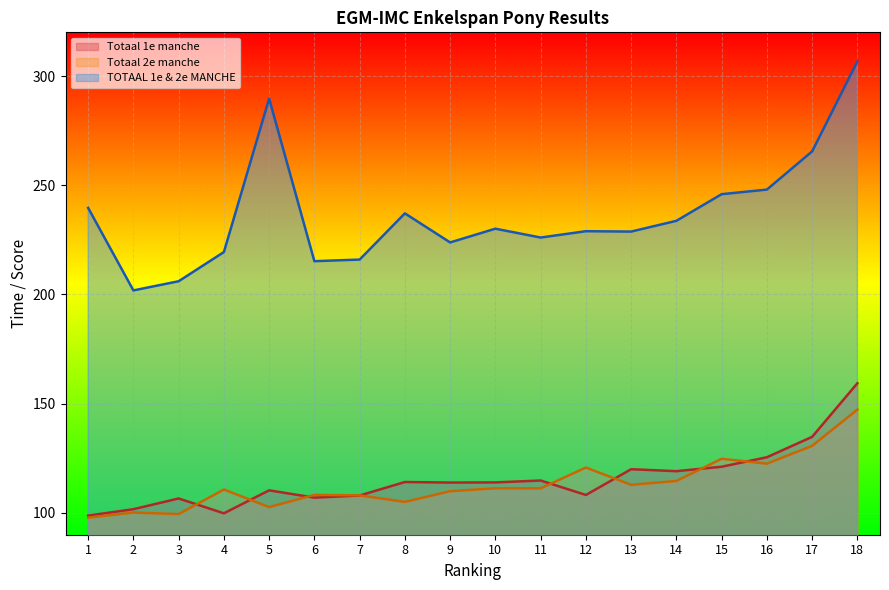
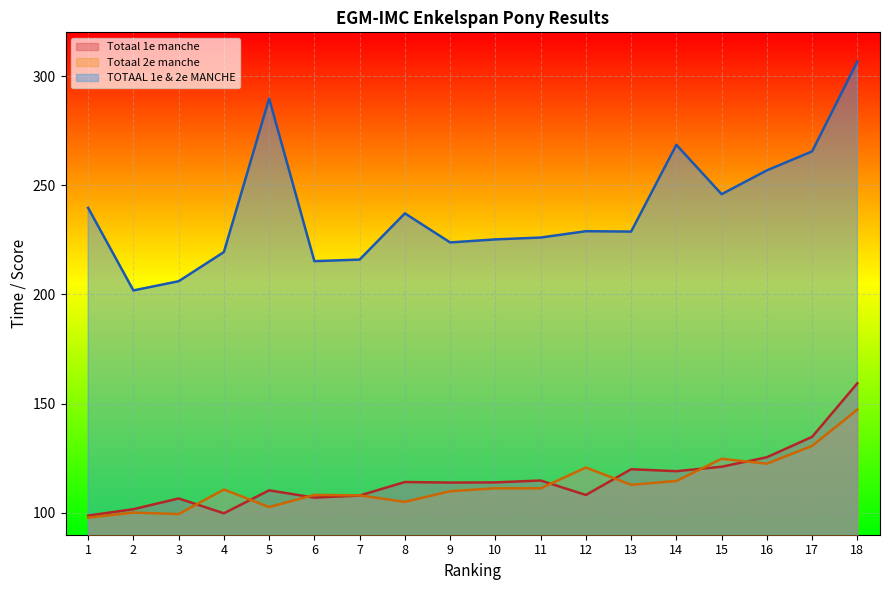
TOTAAL 1e & 2e MANCHE, 10: 230 -> 225
TOTAAL 1e & 2e MANCHE, 14: 234 -> 269
TOTAAL 1e & 2e MANCHE, 16: 248 -> 257
